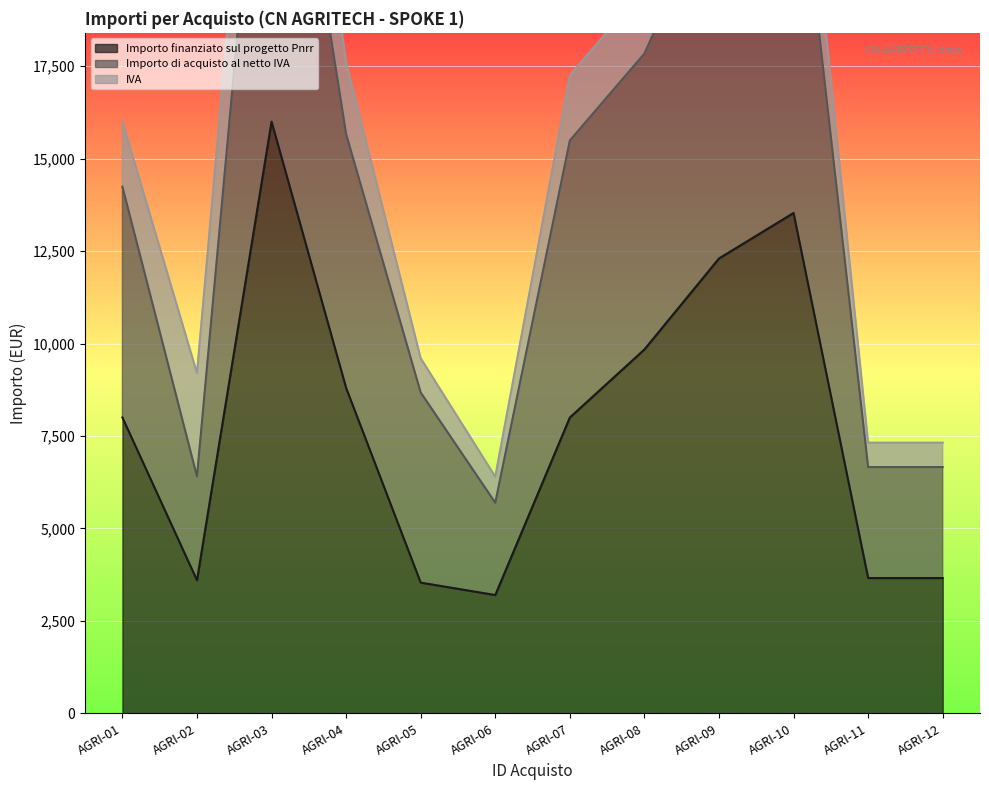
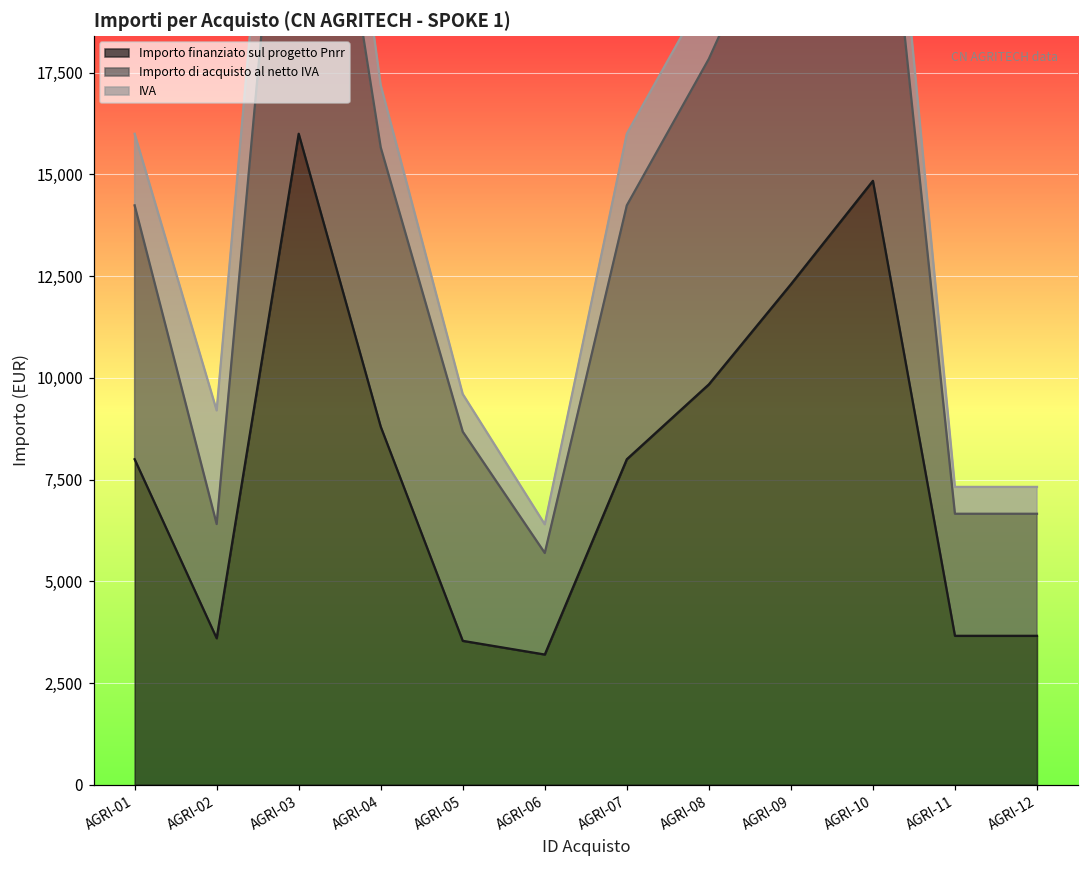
IVA, AGRI-04: 1,900 -> 1,500
Importo di acquisto al netto IVA, AGRI-07: 7,500 -> 6,200
Importo finanziato sul progetto Pnrr, AGRI-10: 13,500 -> 14,800
